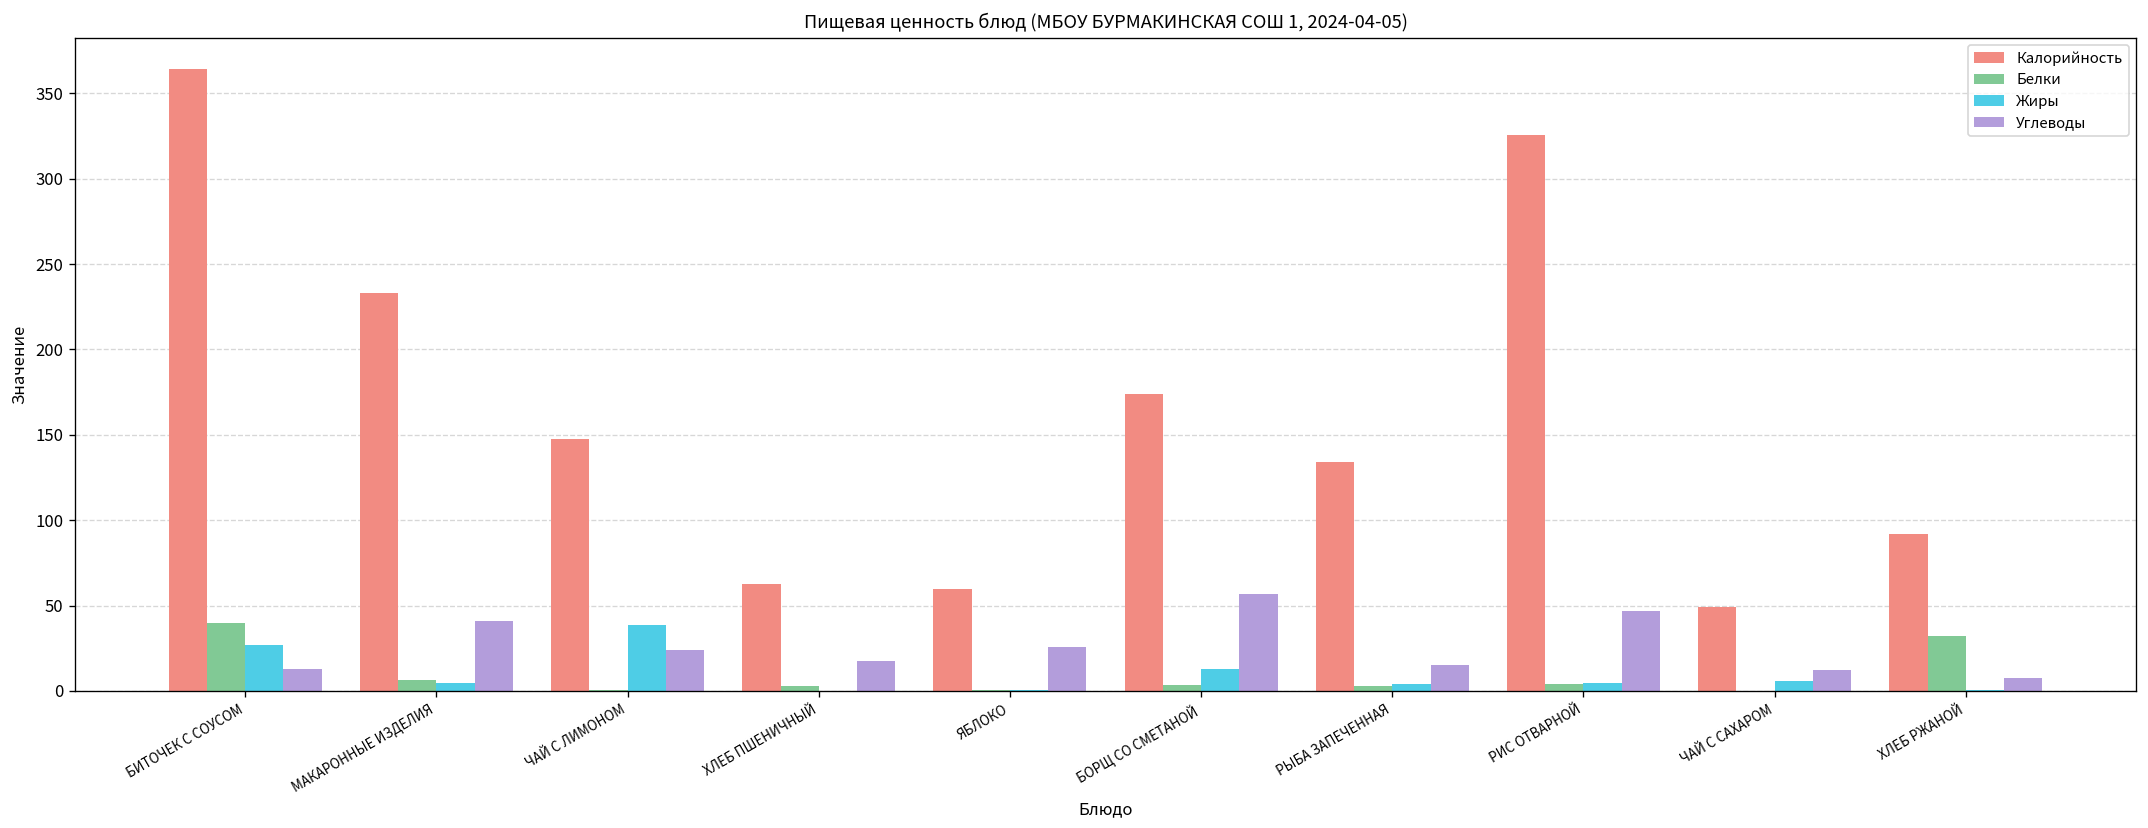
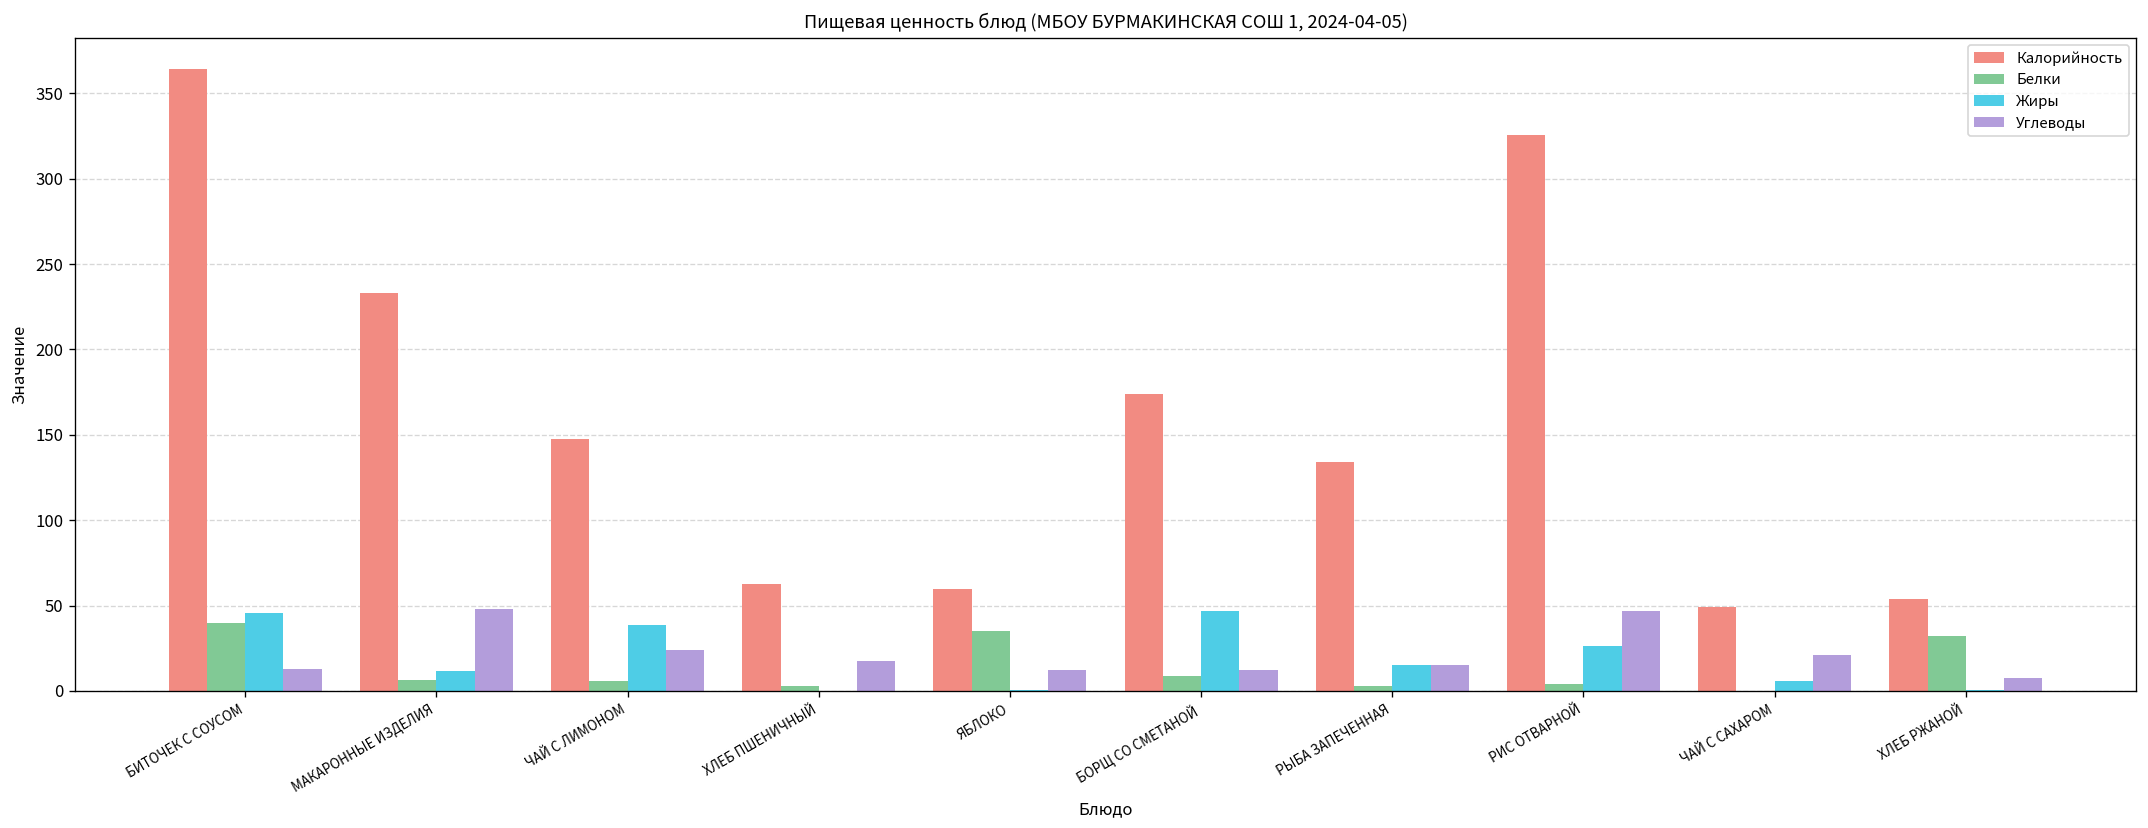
Жиры, БИТОЧЕК С СОУСОМ: 27 -> 46
Жиры, МАКАРОННЫЕ ИЗДЕЛИЯ: 5 -> 11
Углеводы, МАКАРОННЫЕ ИЗДЕЛИЯ: 41 -> 48
Белки, ЧАЙ С ЛИМОНОМ: 0 -> 6
Белки, ЯБЛОКО: 1 -> 35
Углеводы, ЯБЛОКО: 26 -> 13
Белки, БОРЩ СО СМЕТАНОЙ: 3 -> 9
Жиры, БОРЩ СО СМЕТАНОЙ: 13 -> 47
Углеводы, БОРЩ СО СМЕТАНОЙ: 57 -> 12
Жиры, РЫБА ЗАПЕЧЕННАЯ: 4 -> 15
Жиры, РИС ОТВАРНОЙ: 5 -> 26
Углеводы, ЧАЙ С САХАРОМ: 12 -> 21
Калорийность, ХЛЕБ РЖАНОЙ: 92 -> 54
